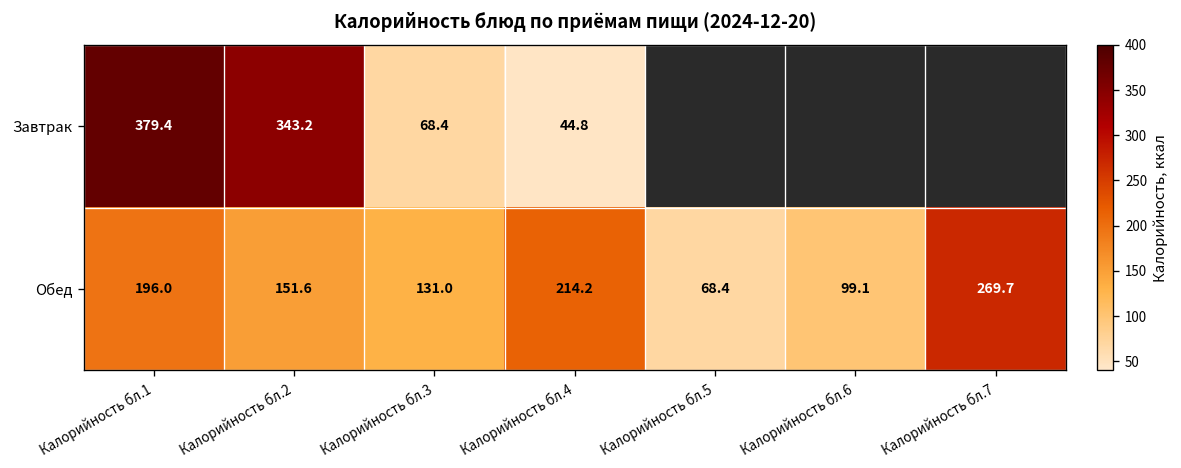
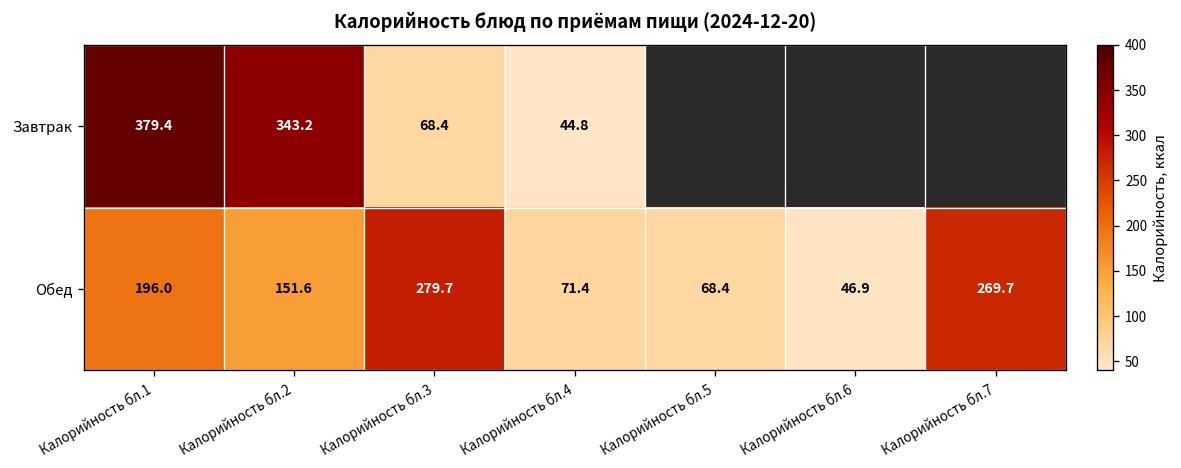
Обед, Калорийность бл.3: 131.0 -> 279.7
Обед, Калорийность бл.4: 214.2 -> 71.4
Обед, Калорийность бл.6: 99.1 -> 46.9
